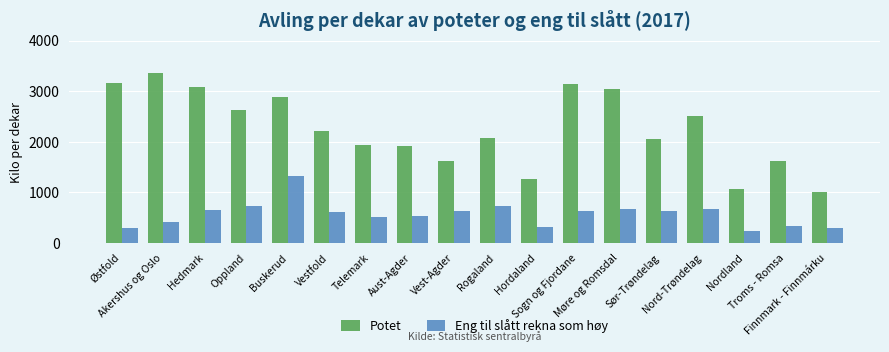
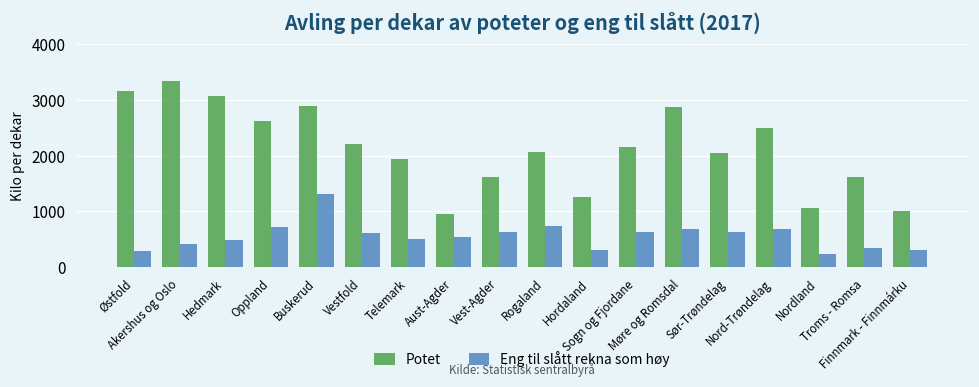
Eng til slått rekna som høy, Hedmark: 700 -> 500
Potet, Aust-Agder: 1900 -> 1000
Potet, Sogn og Fjordane: 3100 -> 2200
Potet, Møre og Romsdal: 3100 -> 2900
